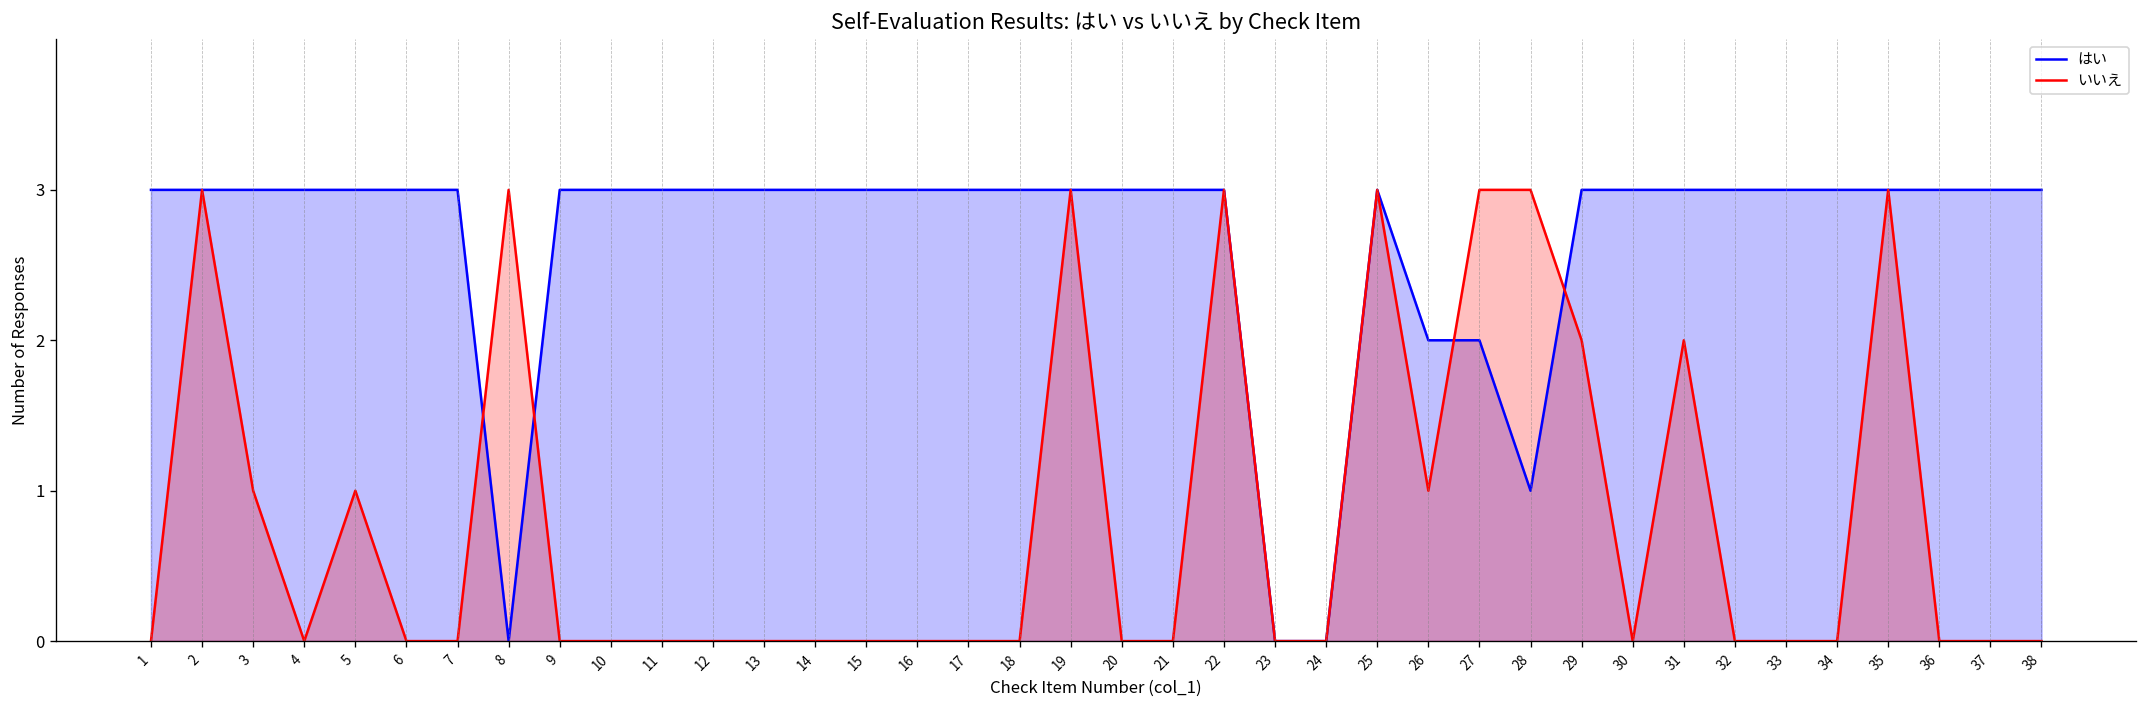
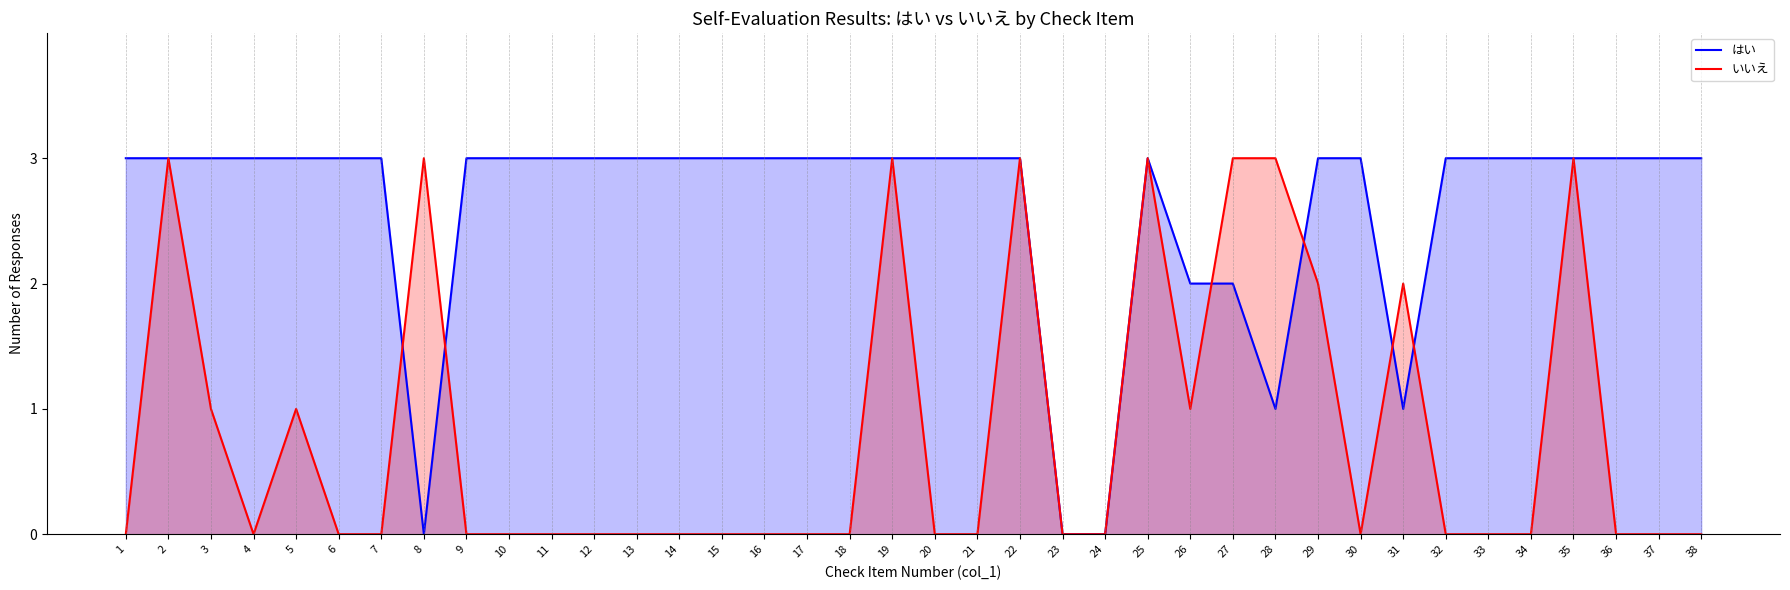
はい, 31: 3 -> 1
